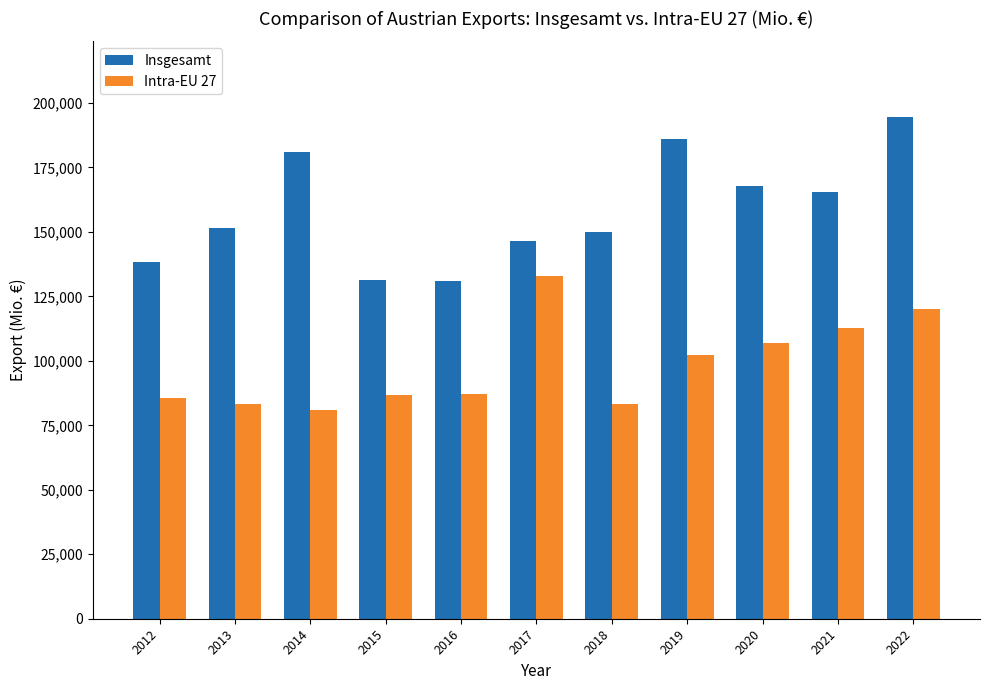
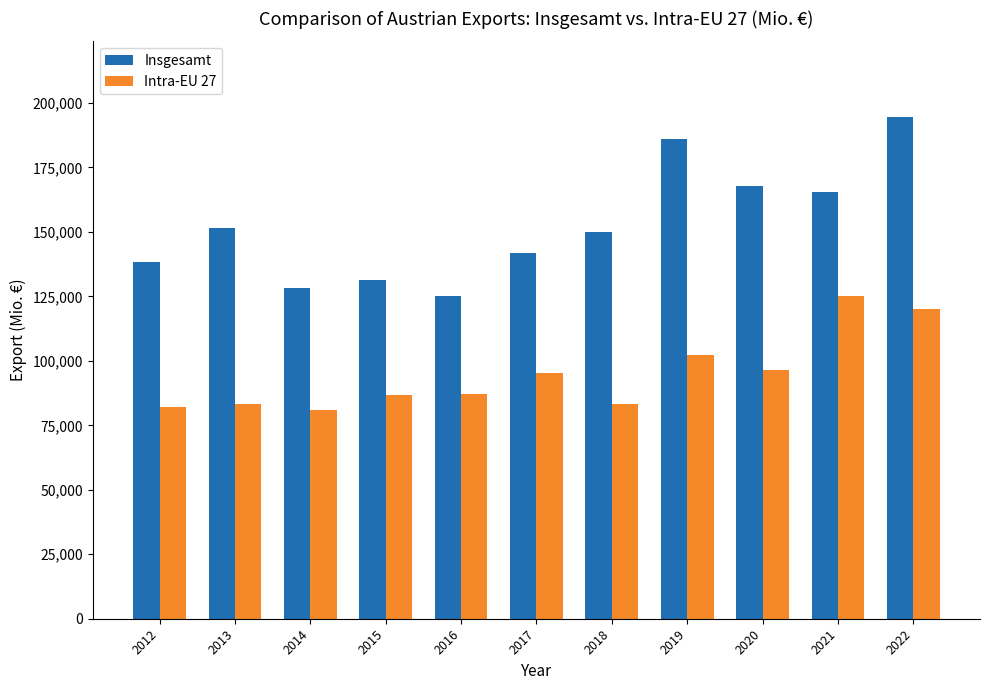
Intra-EU 27, 2012: 86,000 -> 82,000
Insgesamt, 2014: 181,000 -> 128,000
Insgesamt, 2016: 131,000 -> 125,000
Insgesamt, 2017: 147,000 -> 142,000
Intra-EU 27, 2017: 133,000 -> 95,000
Intra-EU 27, 2020: 107,000 -> 96,000
Intra-EU 27, 2021: 113,000 -> 125,000
